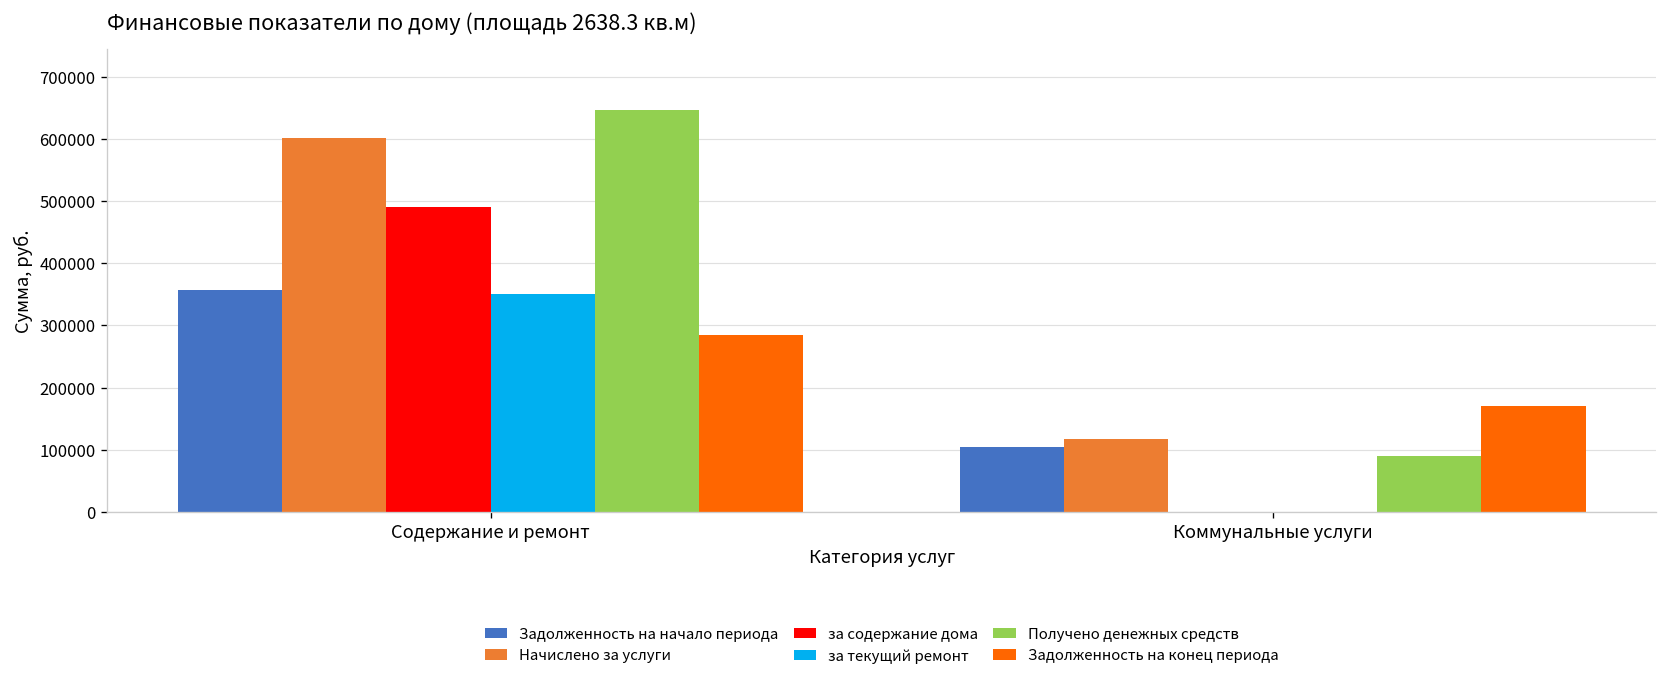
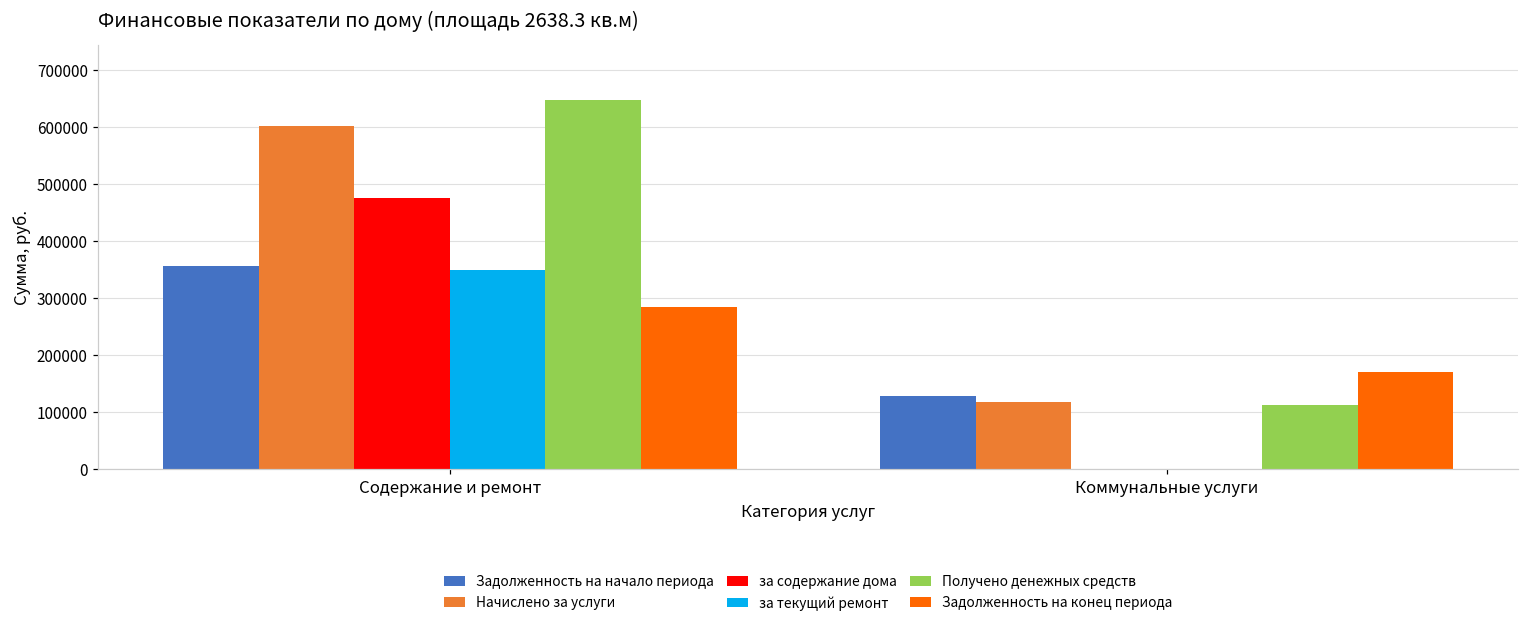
за содержание дома, Содержание и ремонт: 490000 -> 480000
Задолженность на начало периода, Коммунальные услуги: 100000 -> 130000
Получено денежных средств, Коммунальные услуги: 90000 -> 110000
